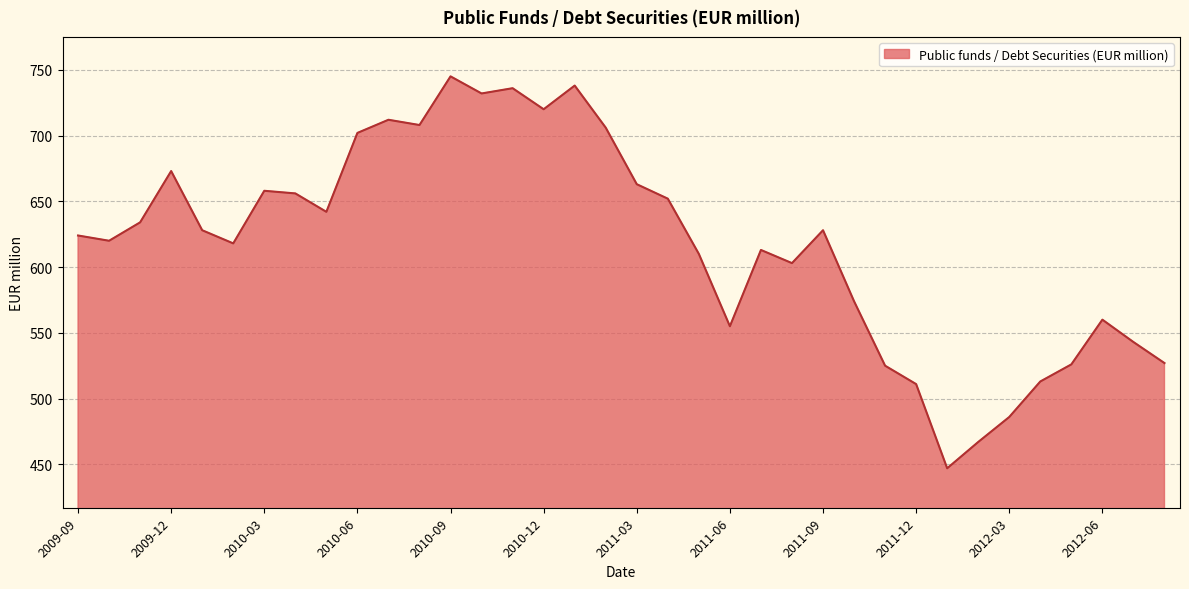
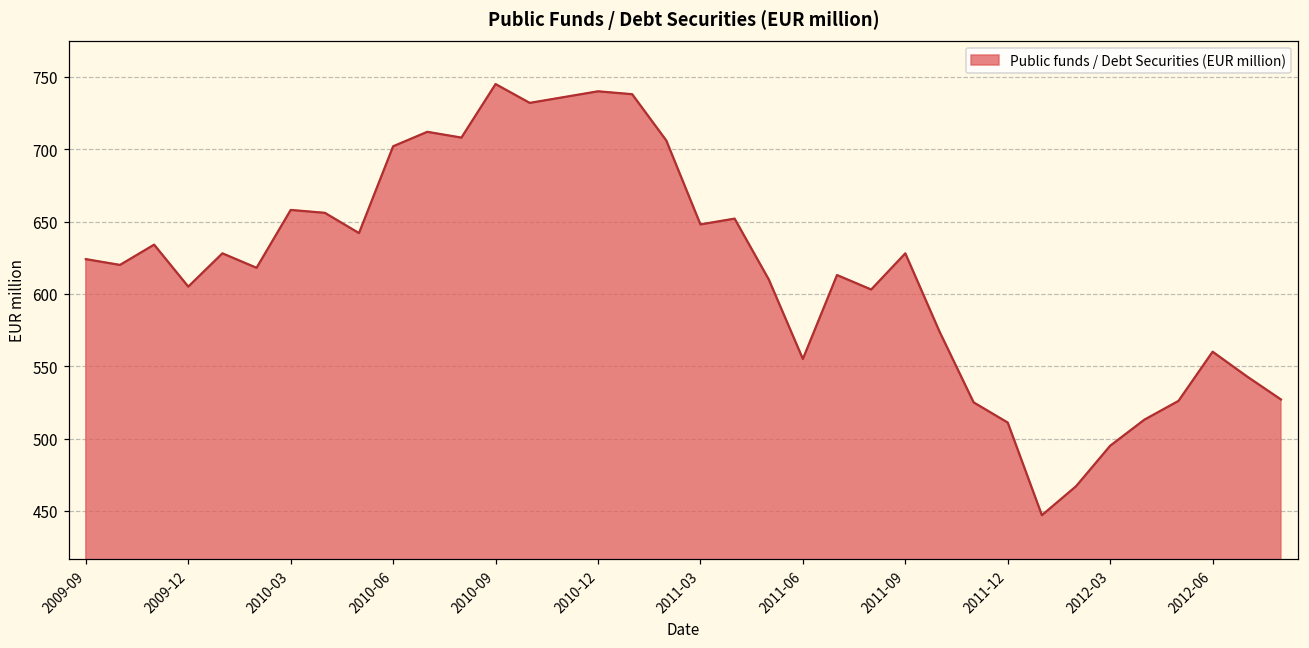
2009-12: 673 -> 605
2010-12: 720 -> 740
2011-03: 663 -> 648
2012-03: 486 -> 495
